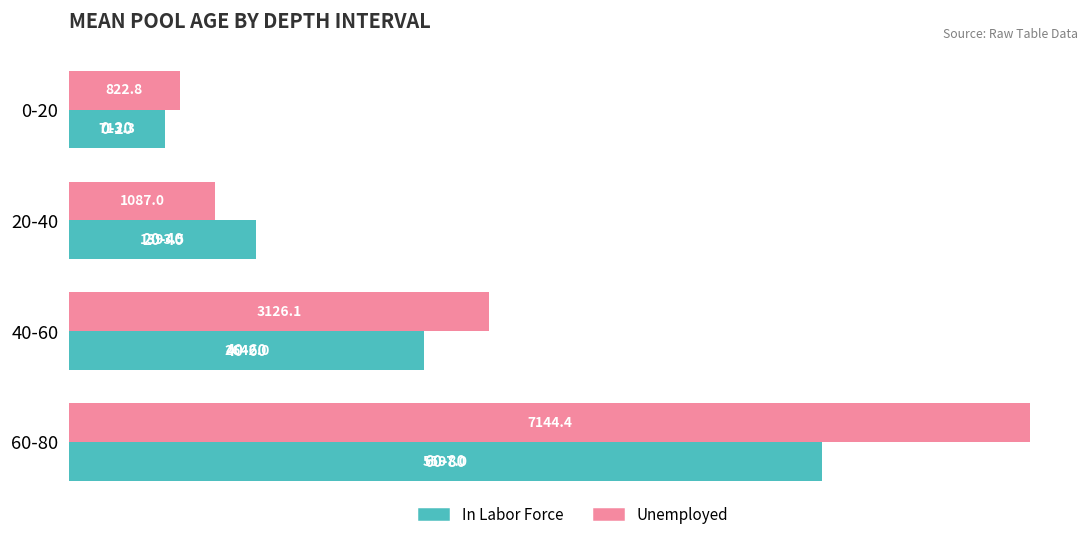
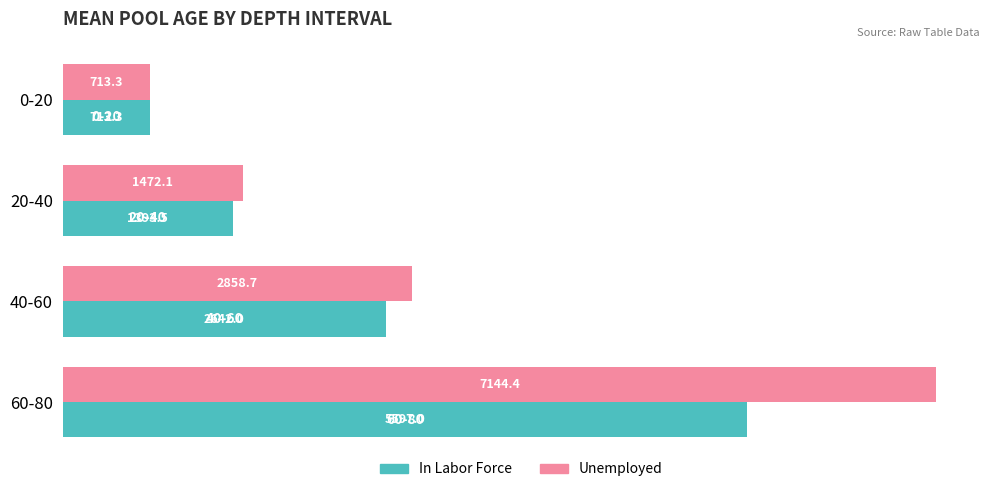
Unemployed, 0-20: 822.8 -> 713.3
Unemployed, 20-40: 1087.0 -> 1472.1
Unemployed, 40-60: 3126.1 -> 2858.7
